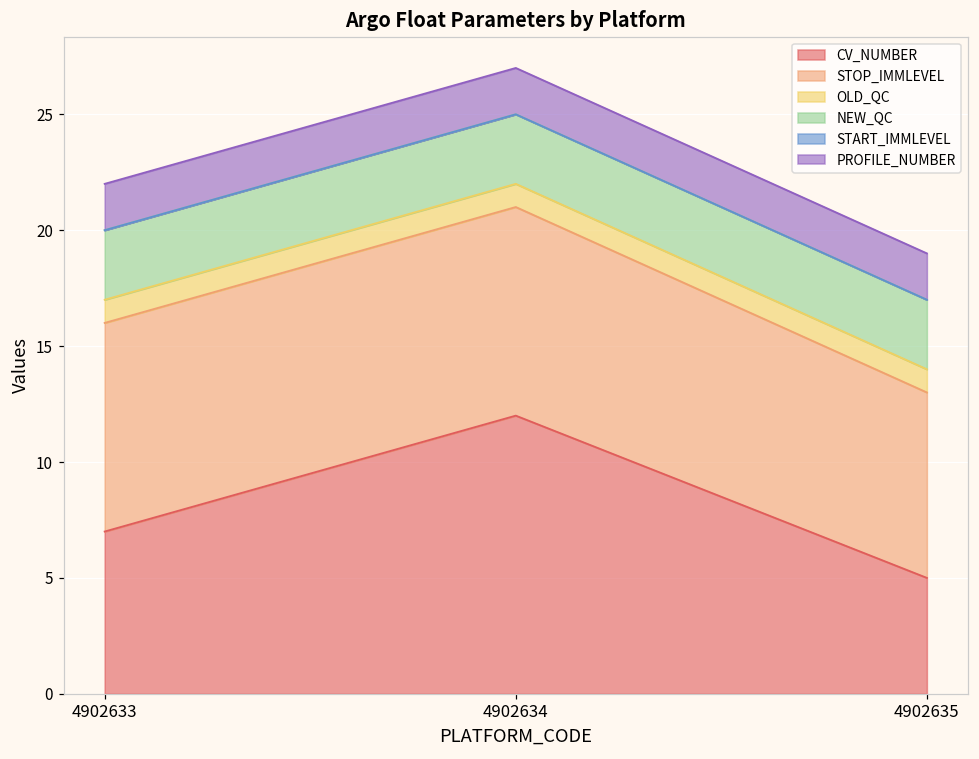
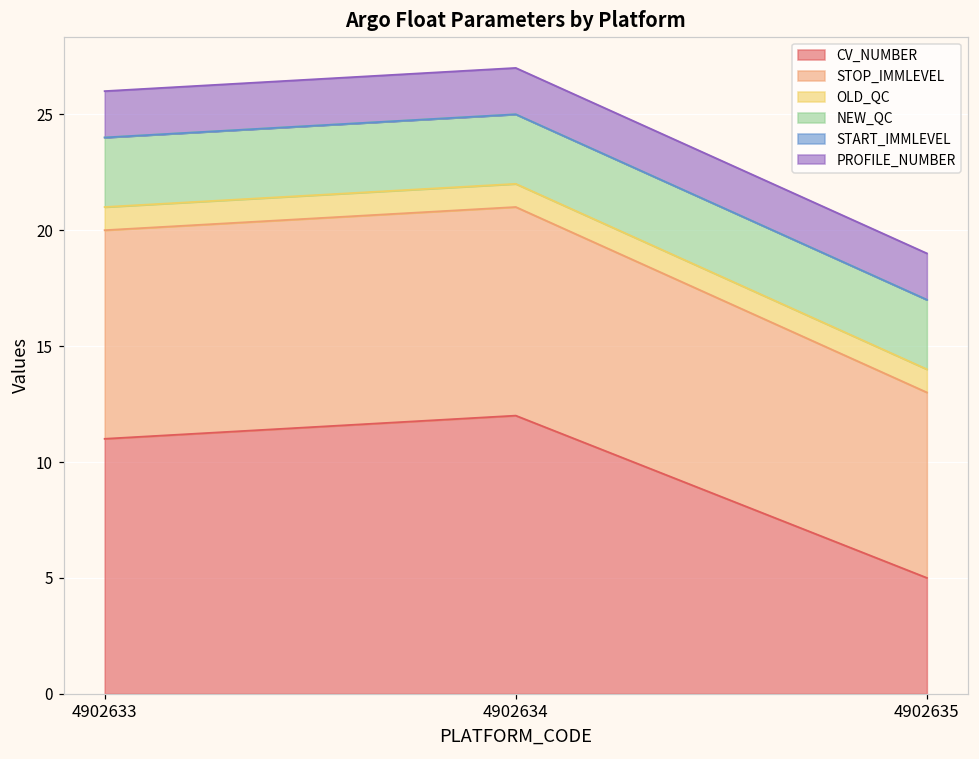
CV_NUMBER, 4902633: 7 -> 11
